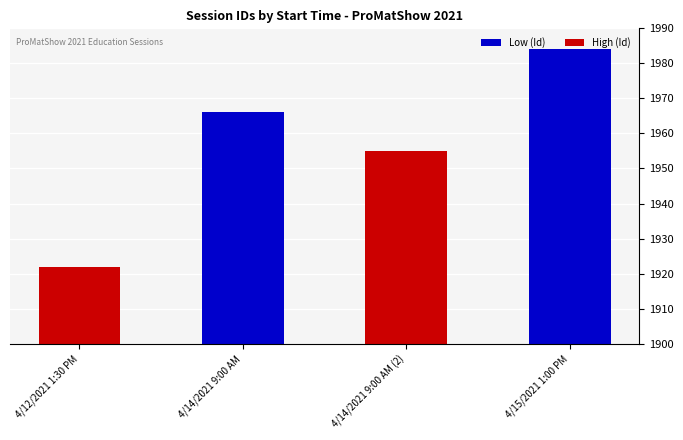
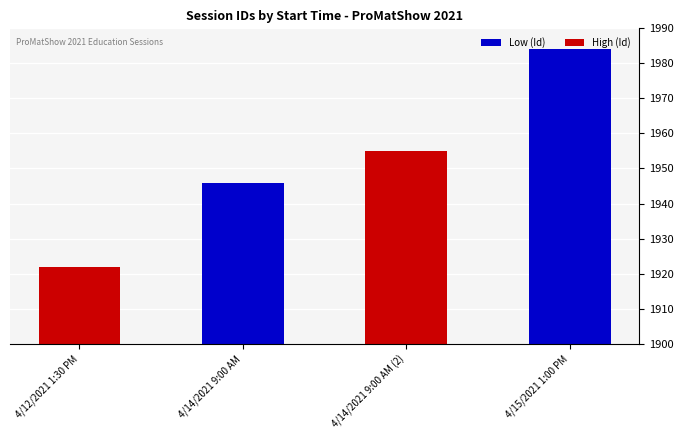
4/14/2021 9:00 AM: 1966 -> 1946
